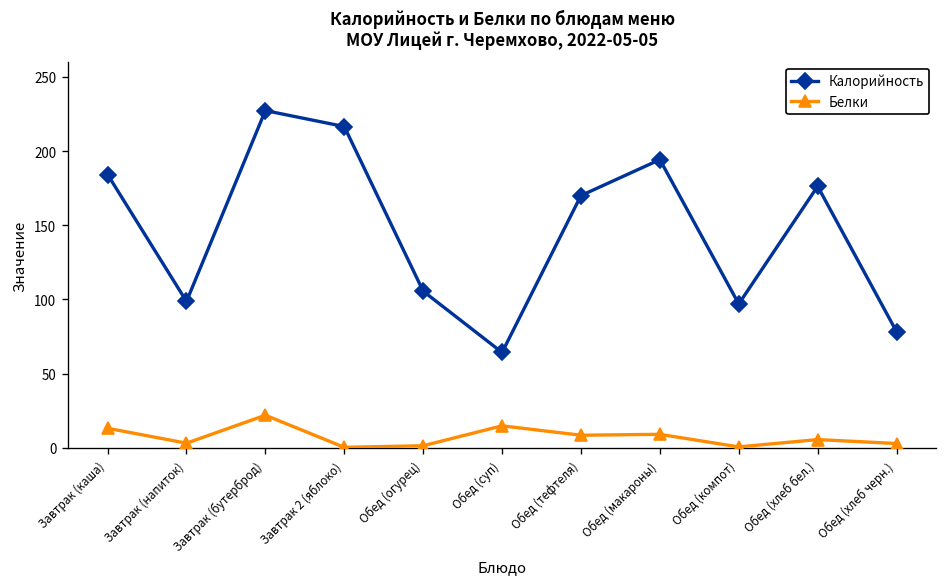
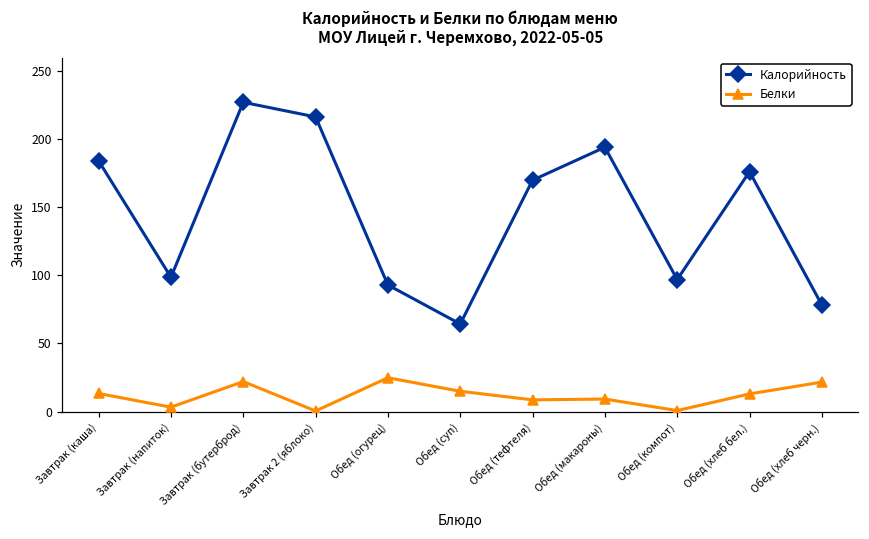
Калорийность, Обед (огурец): 106 -> 93
Белки, Обед (огурец): 1 -> 25
Белки, Обед (хлеб бел.): 6 -> 13
Белки, Обед (хлеб черн.): 3 -> 22
